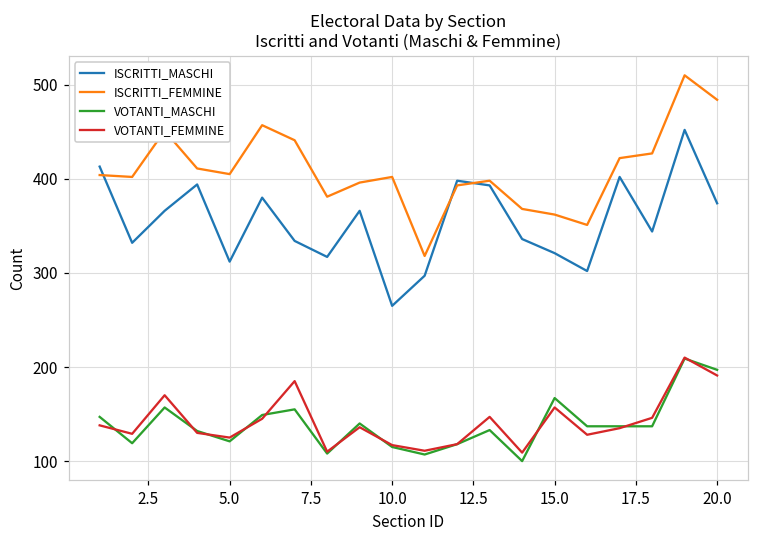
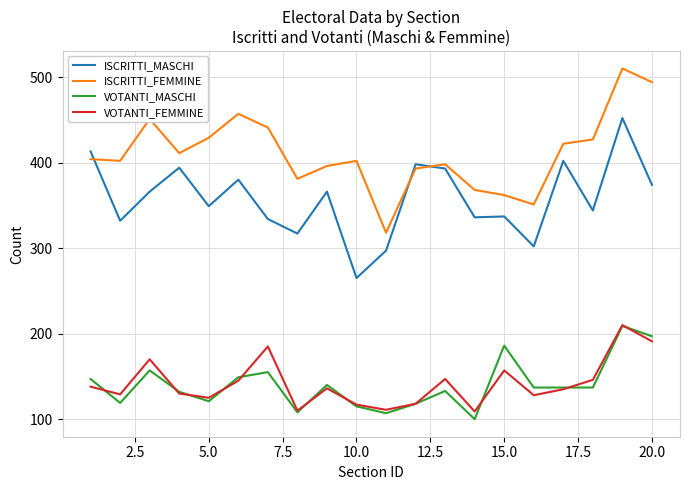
ISCRITTI_MASCHI, 5.0: 310 -> 350
ISCRITTI_FEMMINE, 5.0: 410 -> 430
ISCRITTI_MASCHI, 15.0: 320 -> 340
VOTANTI_MASCHI, 15.0: 170 -> 190
ISCRITTI_FEMMINE, 20.0: 480 -> 490
